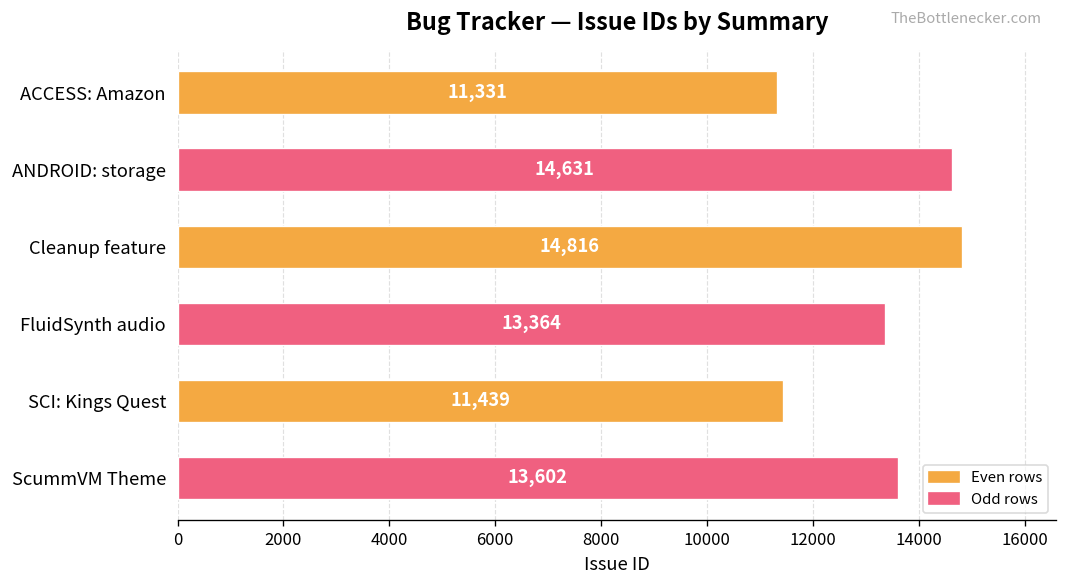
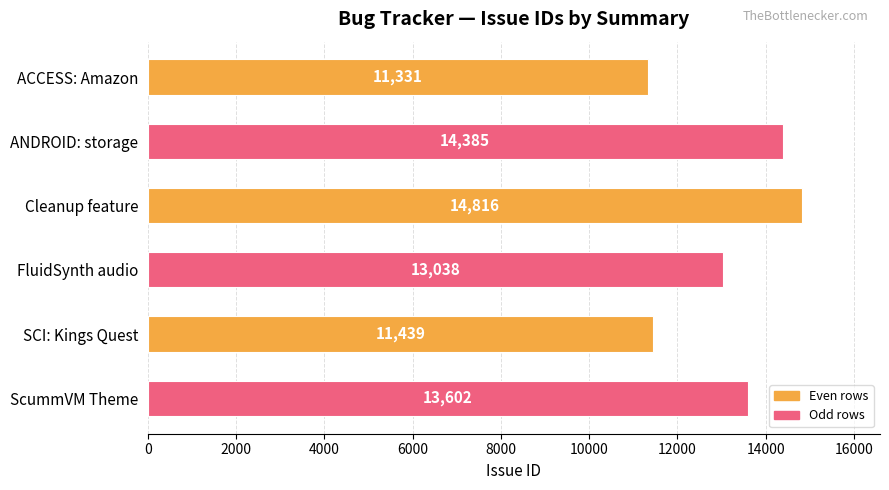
ANDROID: storage: 14,631 -> 14,385
FluidSynth audio: 13,364 -> 13,038
